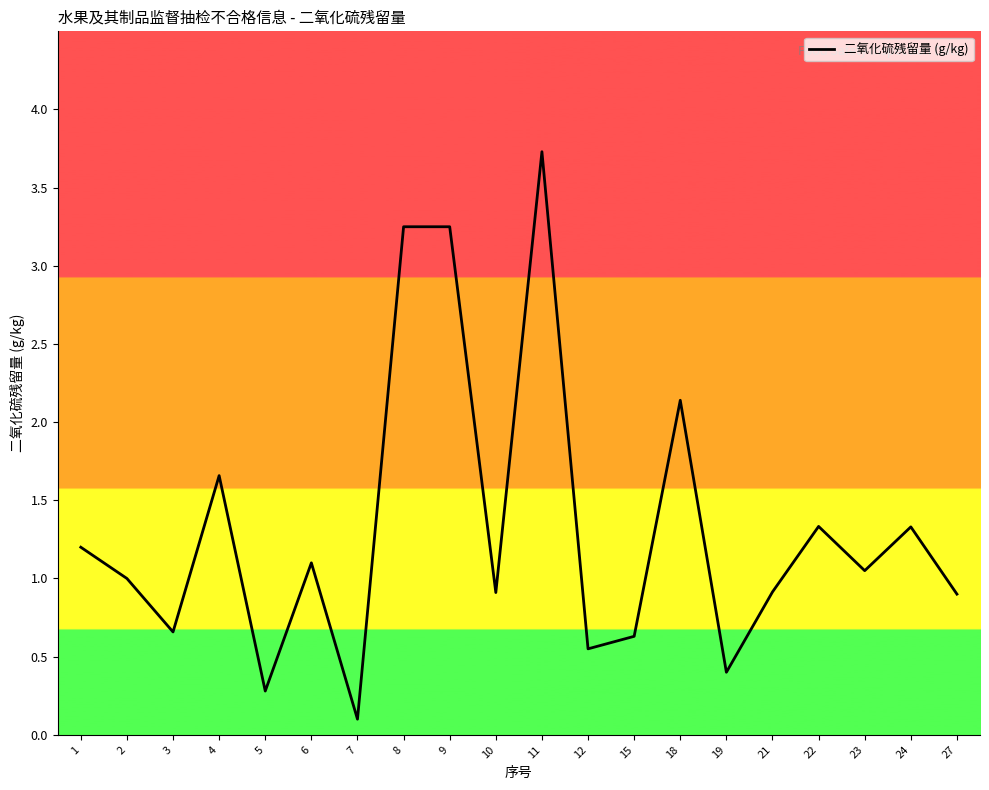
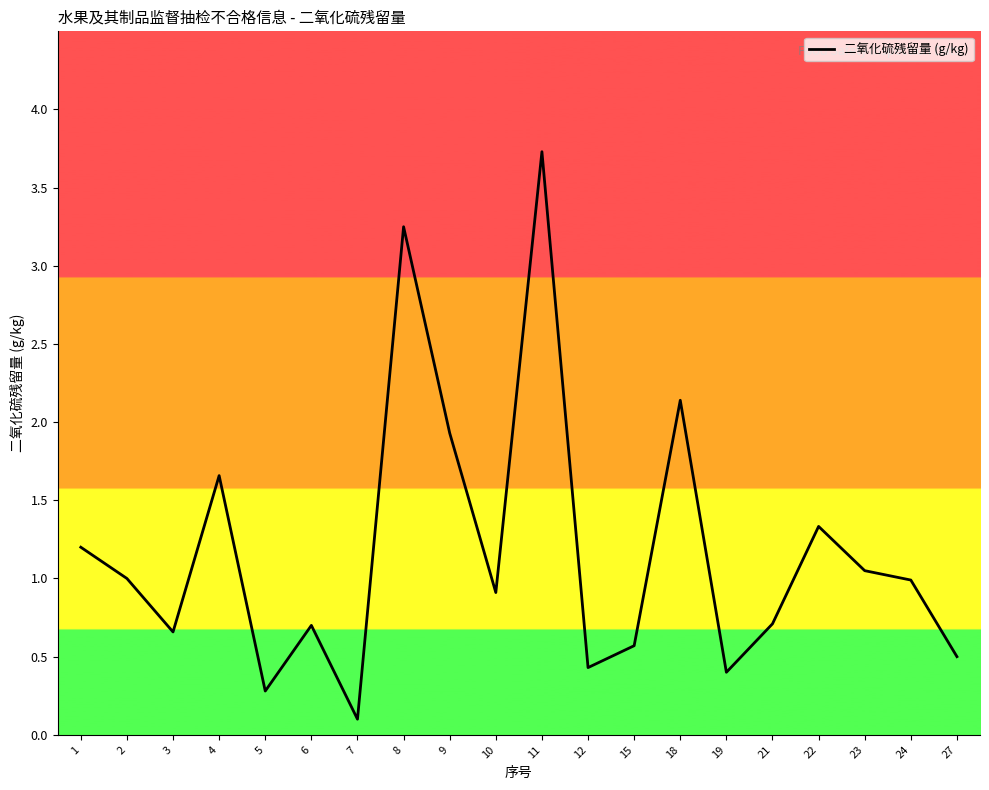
6: 1.1 -> 0.7
9: 3.25 -> 1.93
12: 0.55 -> 0.43
15: 0.63 -> 0.57
21: 0.91 -> 0.71
24: 1.33 -> 0.99
27: 0.9 -> 0.5
